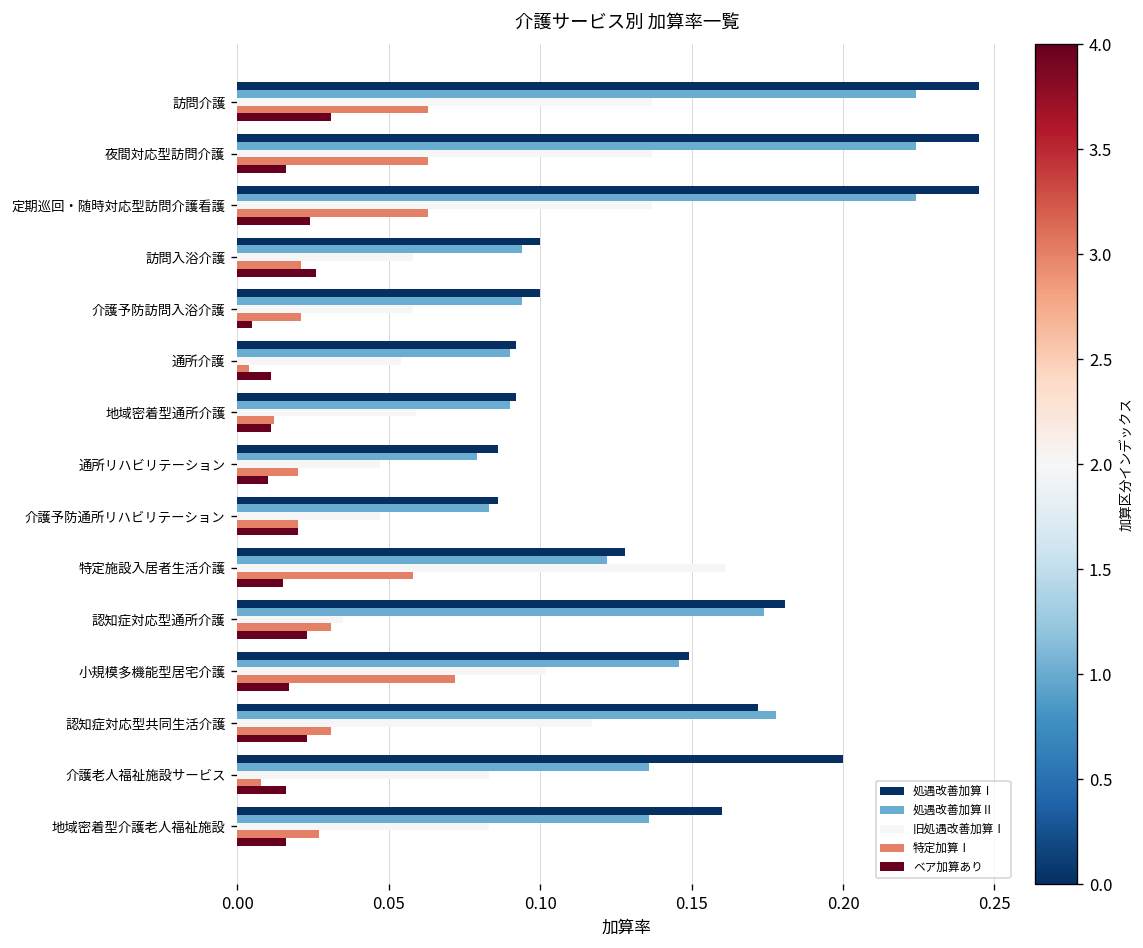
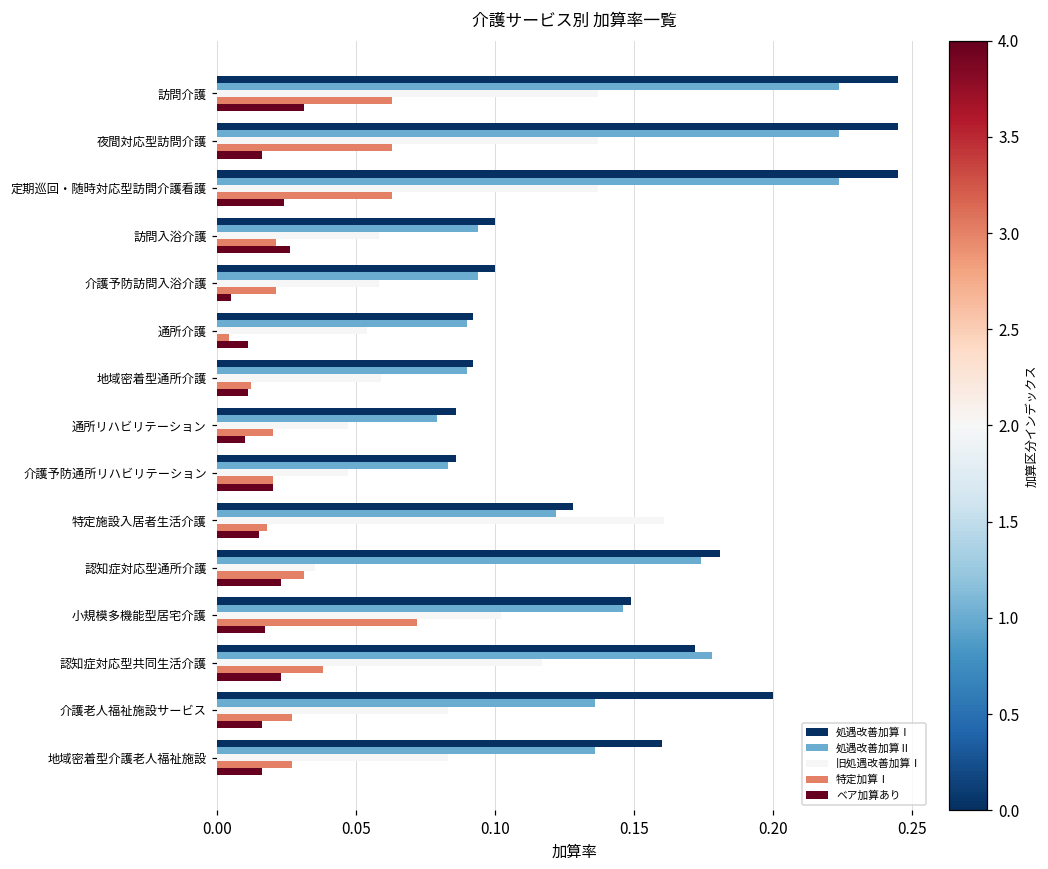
特定加算Ⅰ, 特定施設入居者生活介護: 0.058 -> 0.018
特定加算Ⅰ, 認知症対応型共同生活介護: 0.031 -> 0.038
特定加算Ⅰ, 介護老人福祉施設サービス: 0.008 -> 0.027
